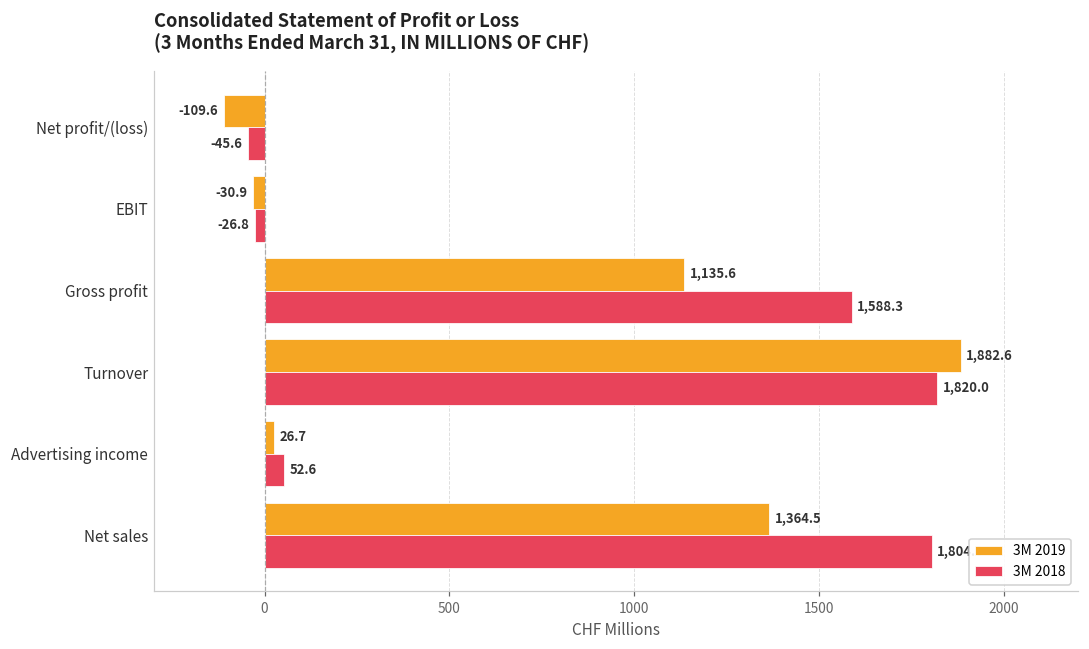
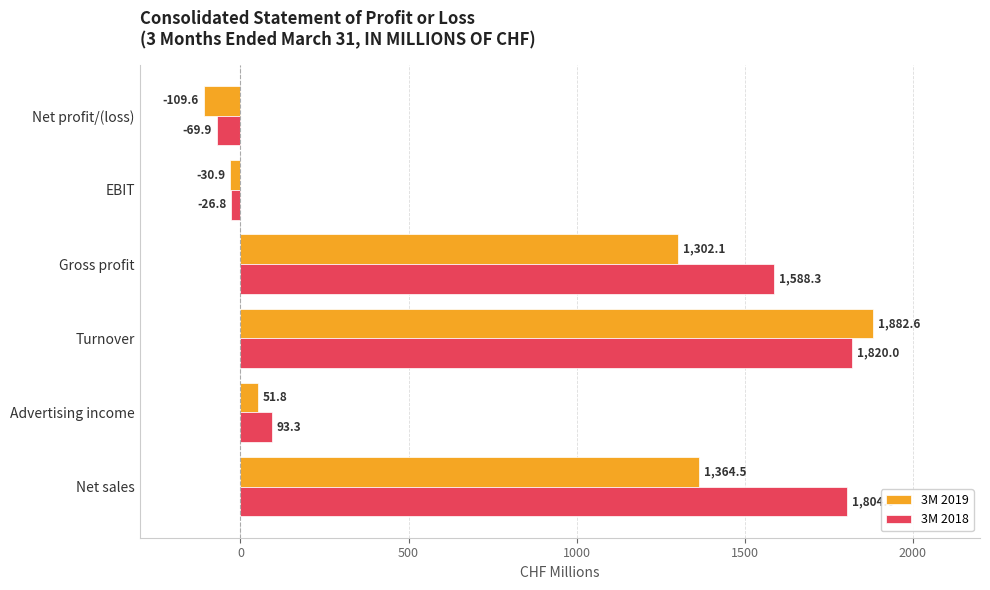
3M 2018, Net profit/(loss): -45.6 -> -69.9
3M 2019, Gross profit: 1,135.6 -> 1,302.1
3M 2019, Advertising income: 26.7 -> 51.8
3M 2018, Advertising income: 52.6 -> 93.3
